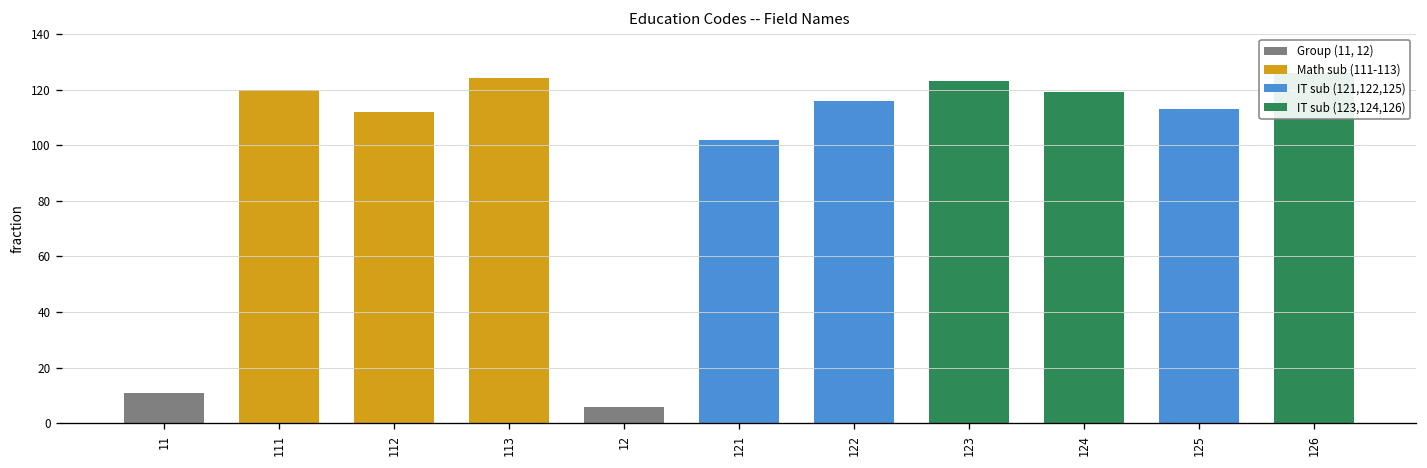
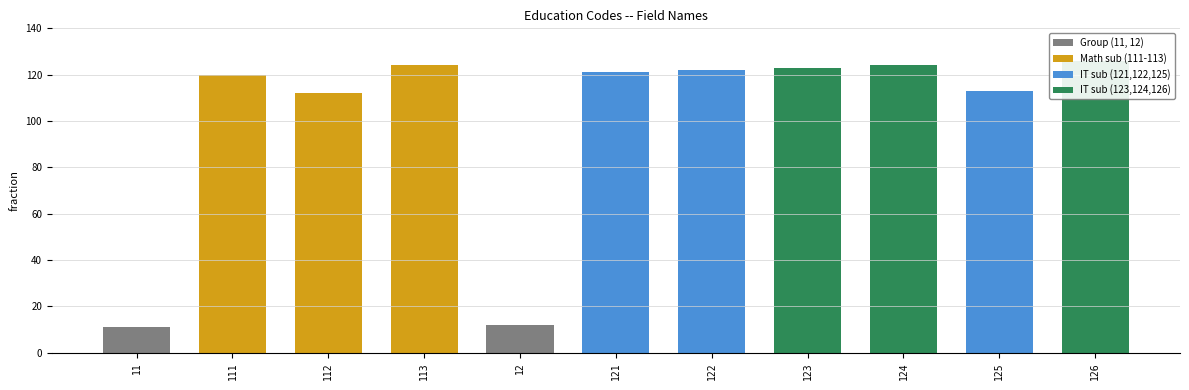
12: 6 -> 12
121: 102 -> 121
122: 116 -> 122
124: 119 -> 124
